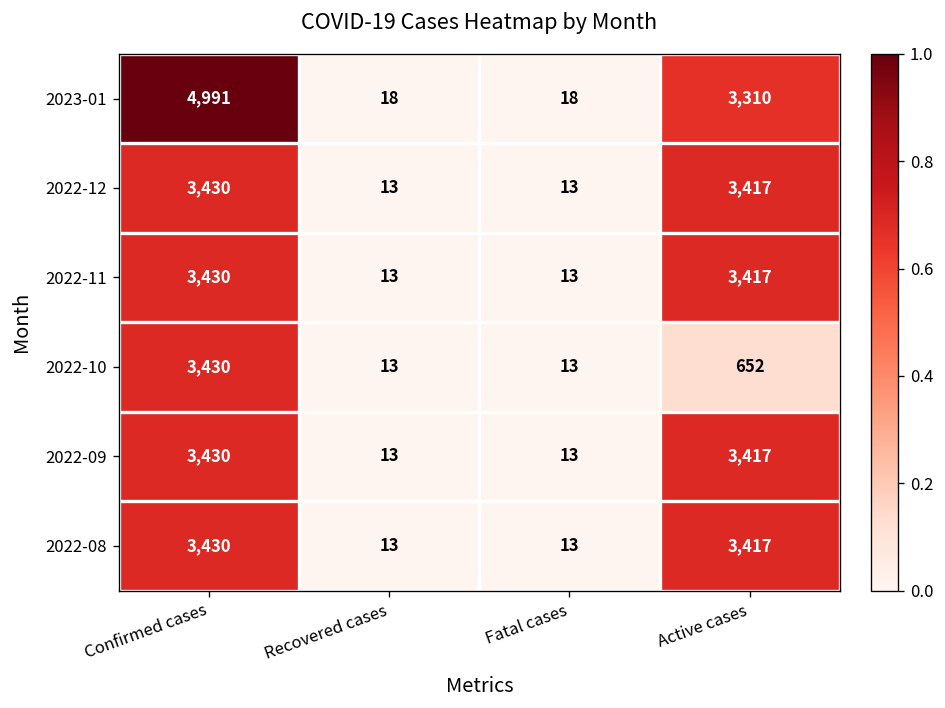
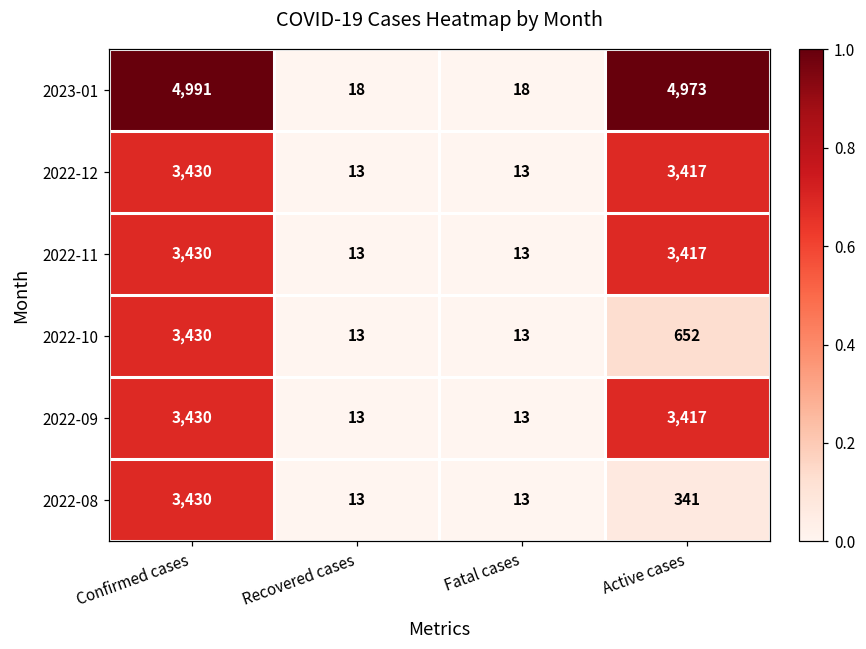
2023-01, Active cases: 3,310 -> 4,973
2022-08, Active cases: 3,417 -> 341
